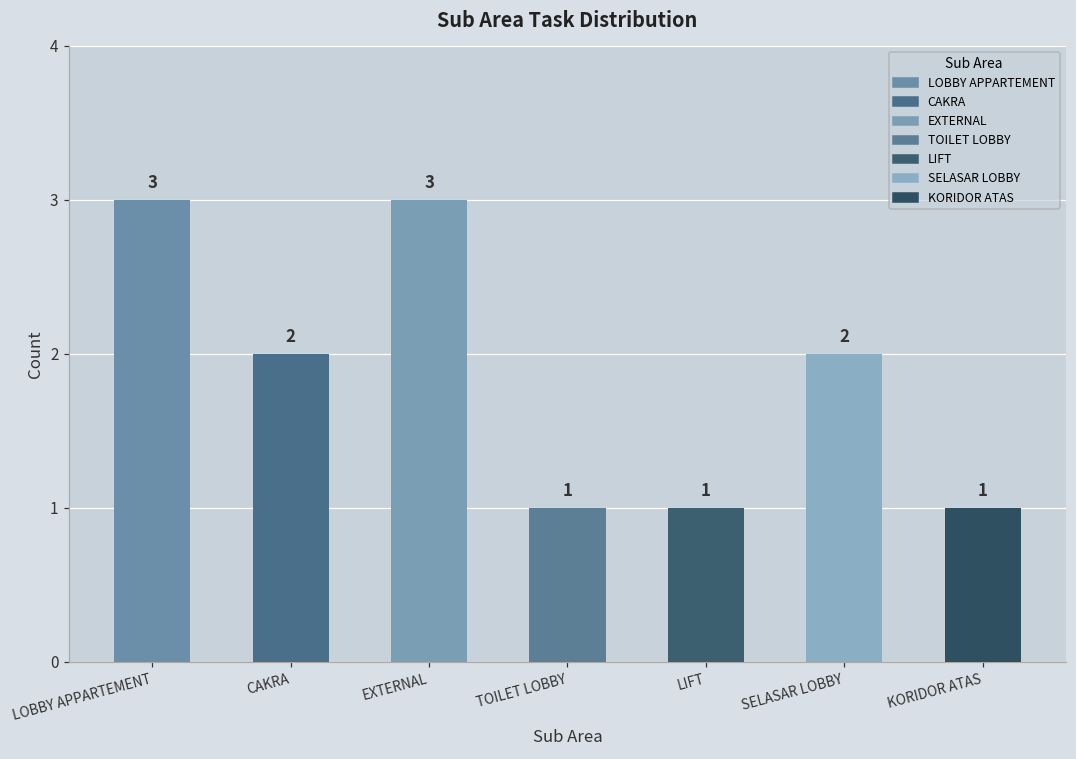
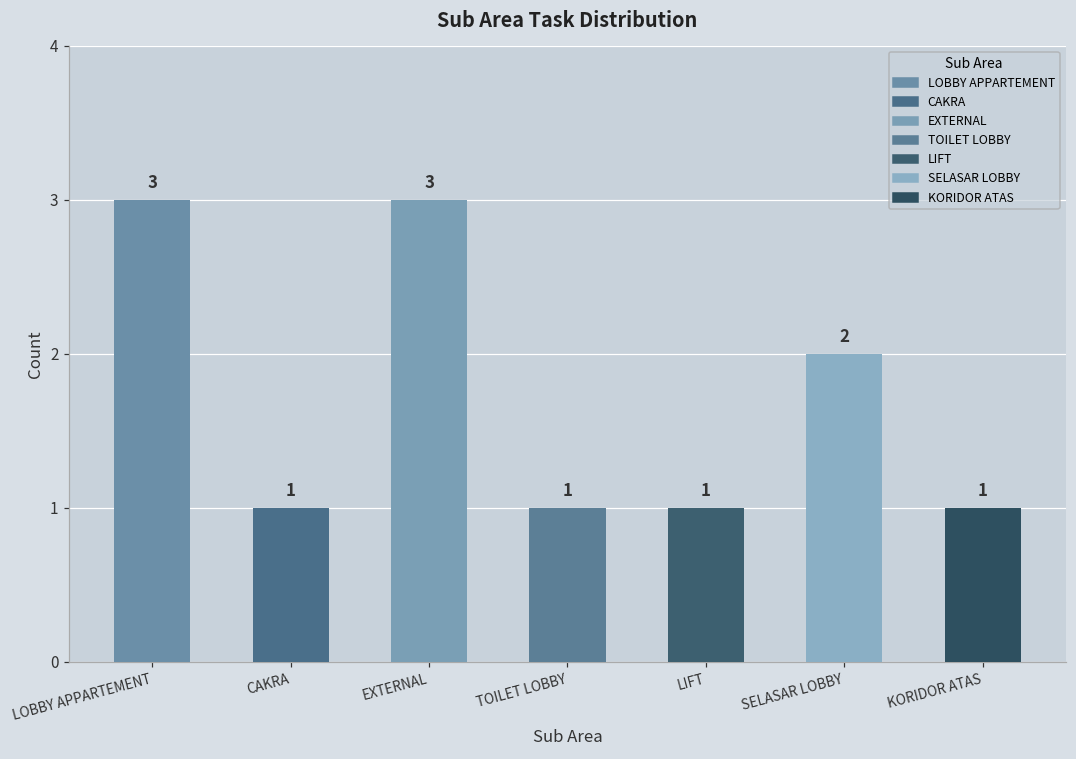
CAKRA: 2 -> 1
